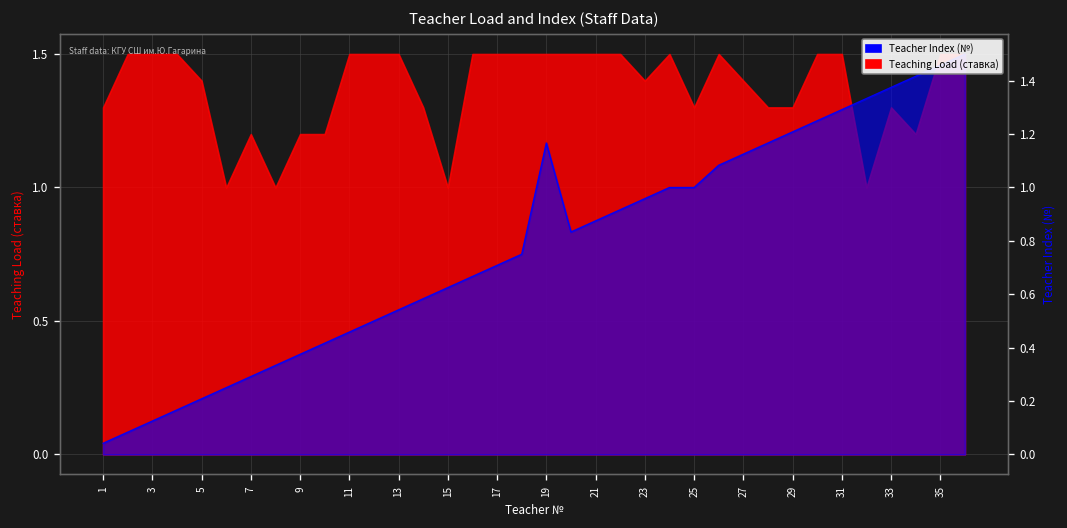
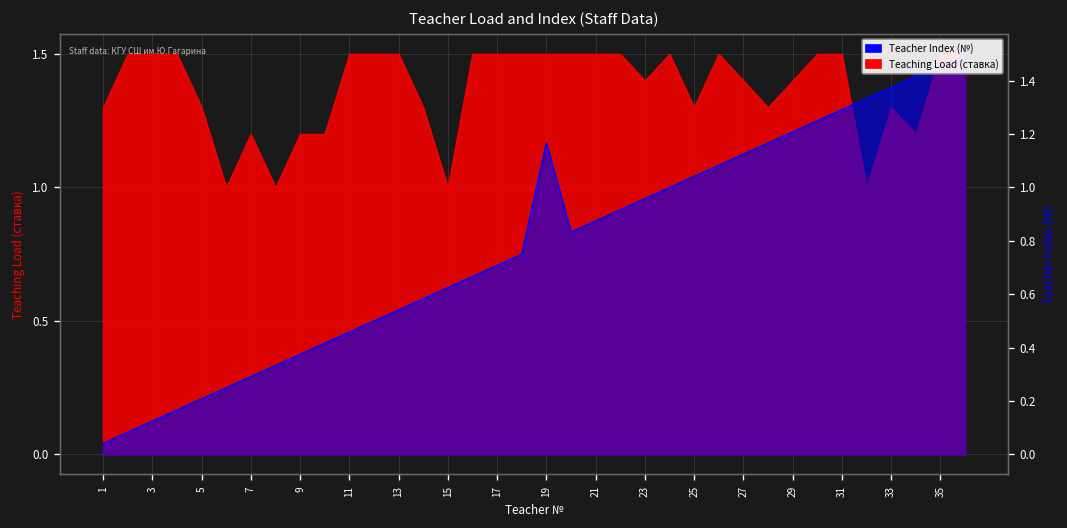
Teaching Load (ставка), 5: 1.4 -> 1.3
Teacher Index (№), 25: 1.00 -> 1.04
Teaching Load (ставка), 29: 1.3 -> 1.4
